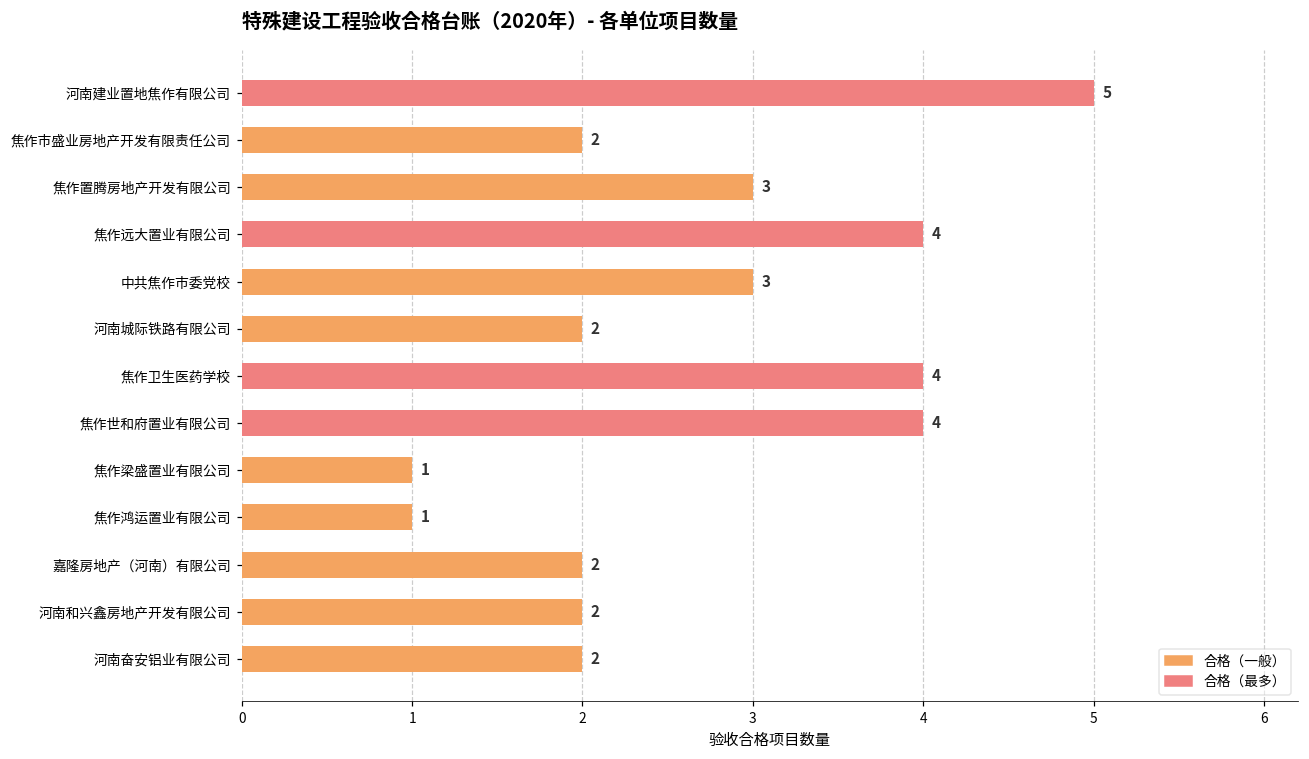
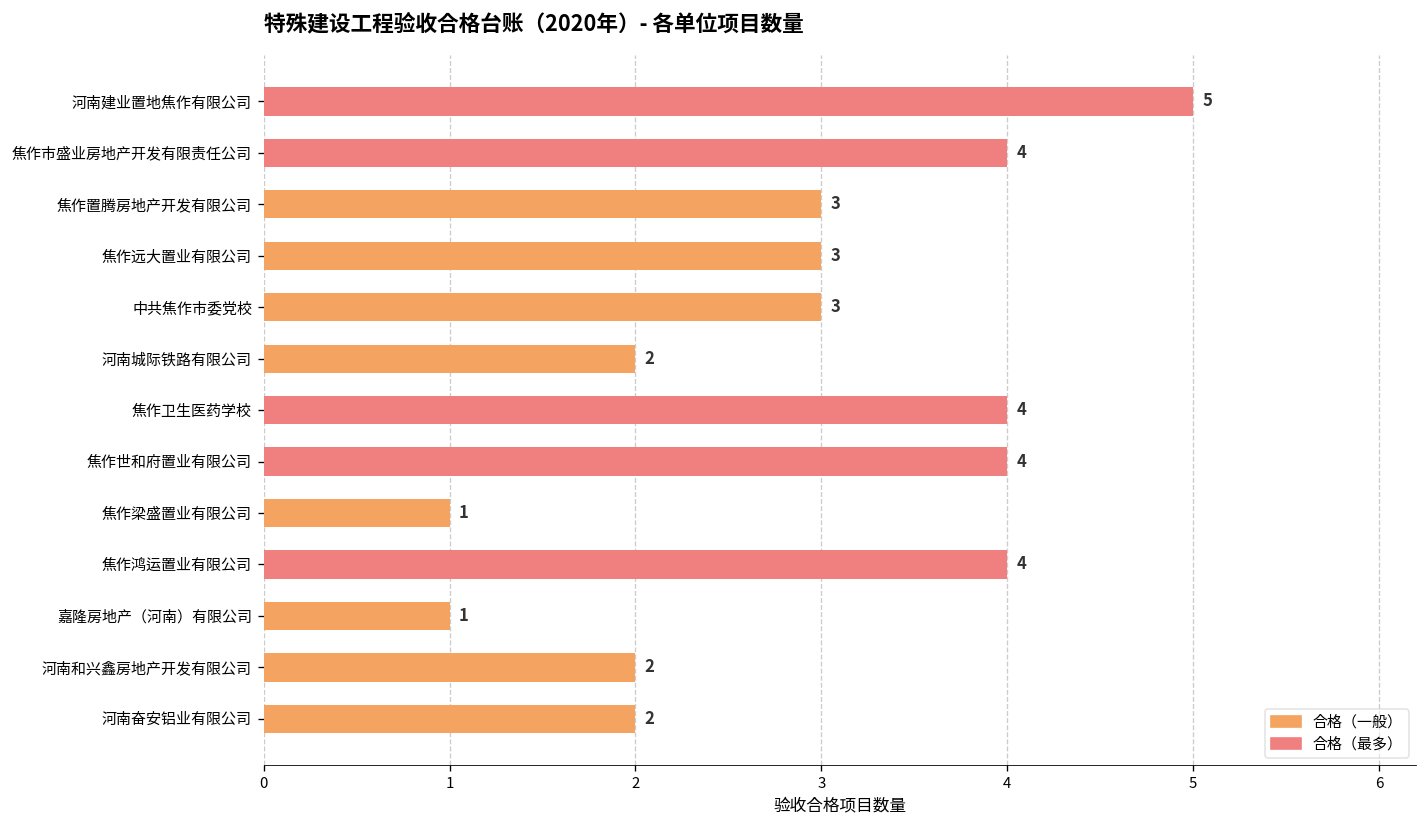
焦作市盛业房地产开发有限责任公司: 2 -> 4
焦作远大置业有限公司: 4 -> 3
焦作鸿运置业有限公司: 1 -> 4
嘉隆房地产（河南）有限公司: 2 -> 1
